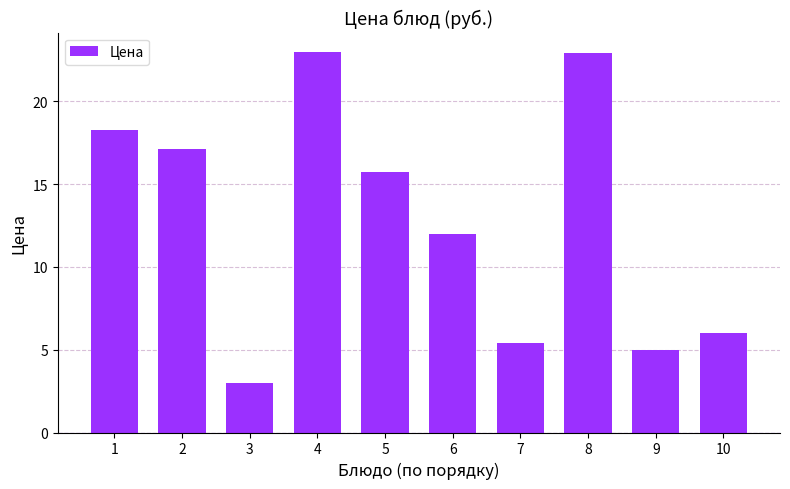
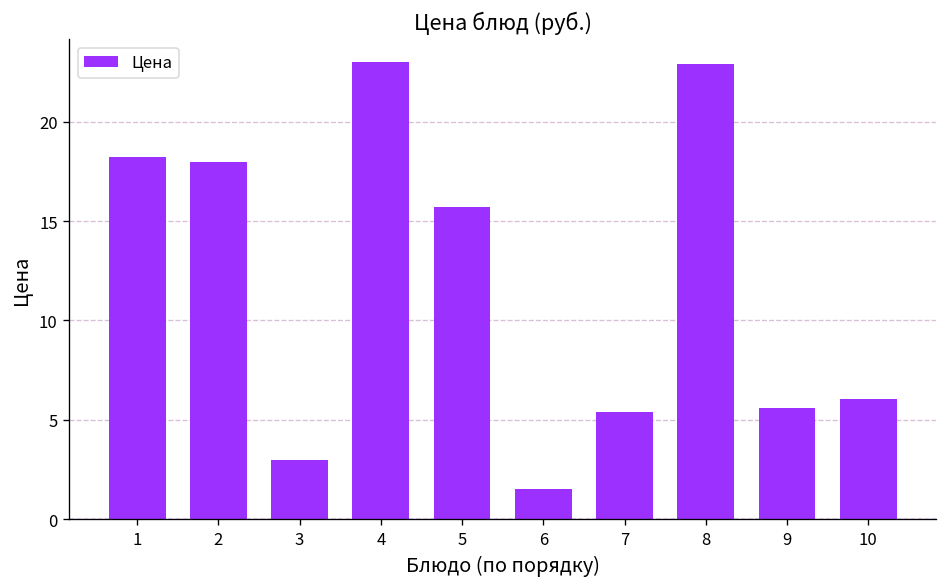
2: 17.1 -> 18.0
6: 12.0 -> 1.5
9: 5.0 -> 5.6
